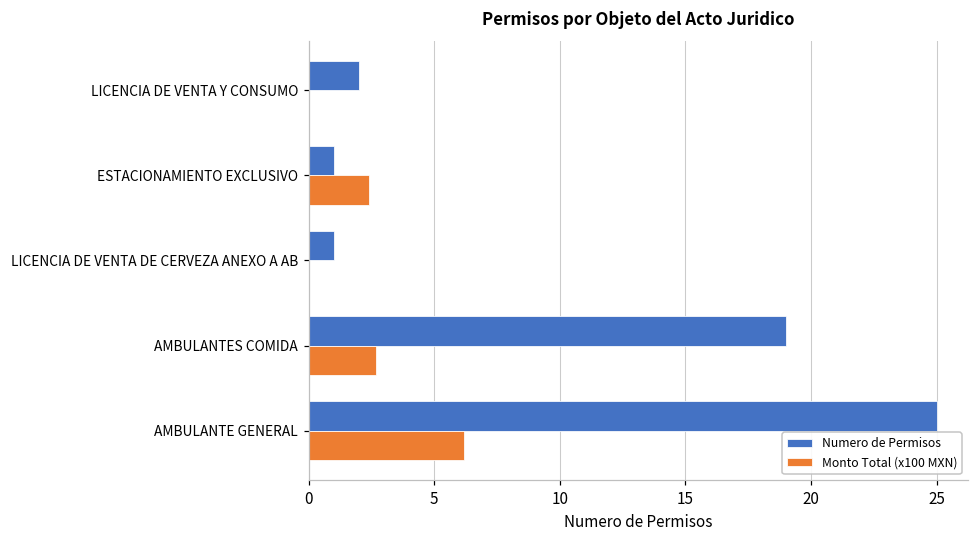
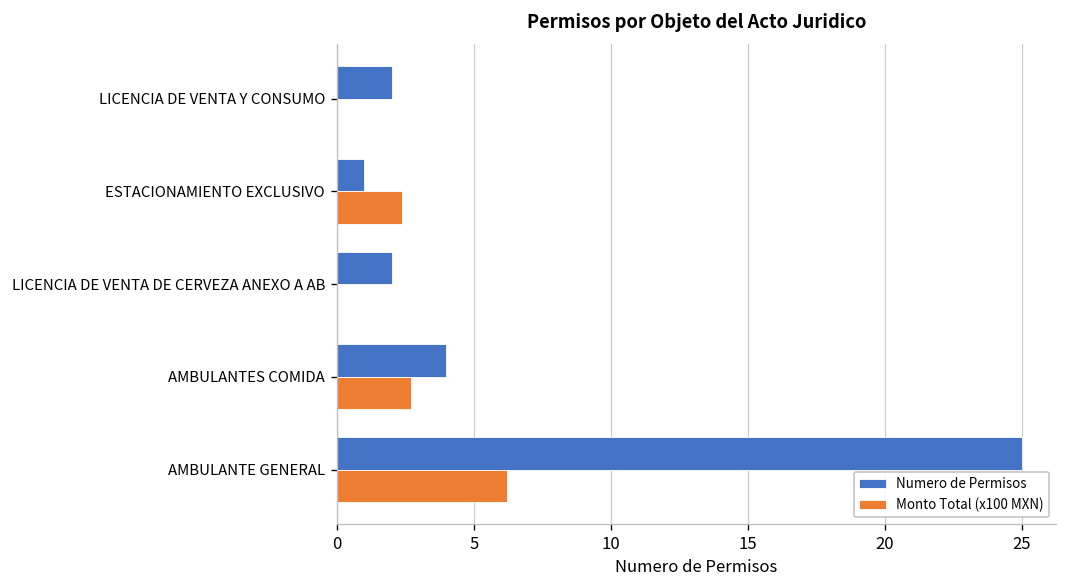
Numero de Permisos, LICENCIA DE VENTA DE CERVEZA ANEXO A AB: 1 -> 2
Numero de Permisos, AMBULANTES COMIDA: 19 -> 4
